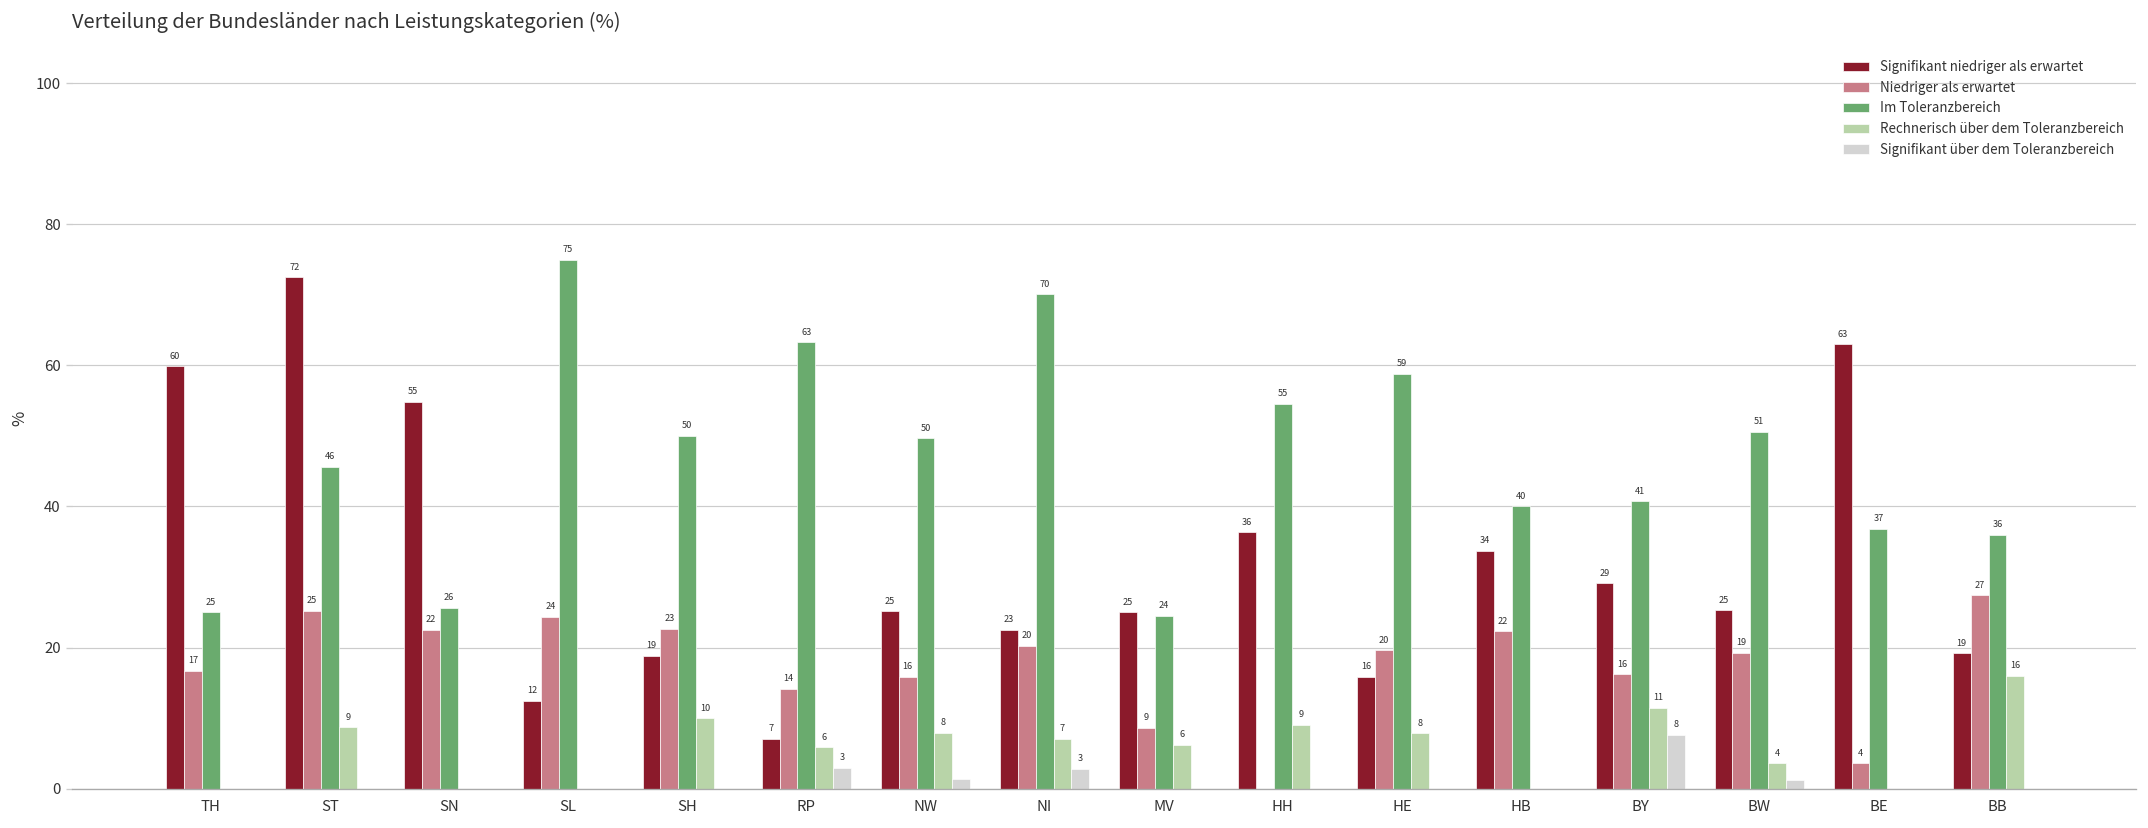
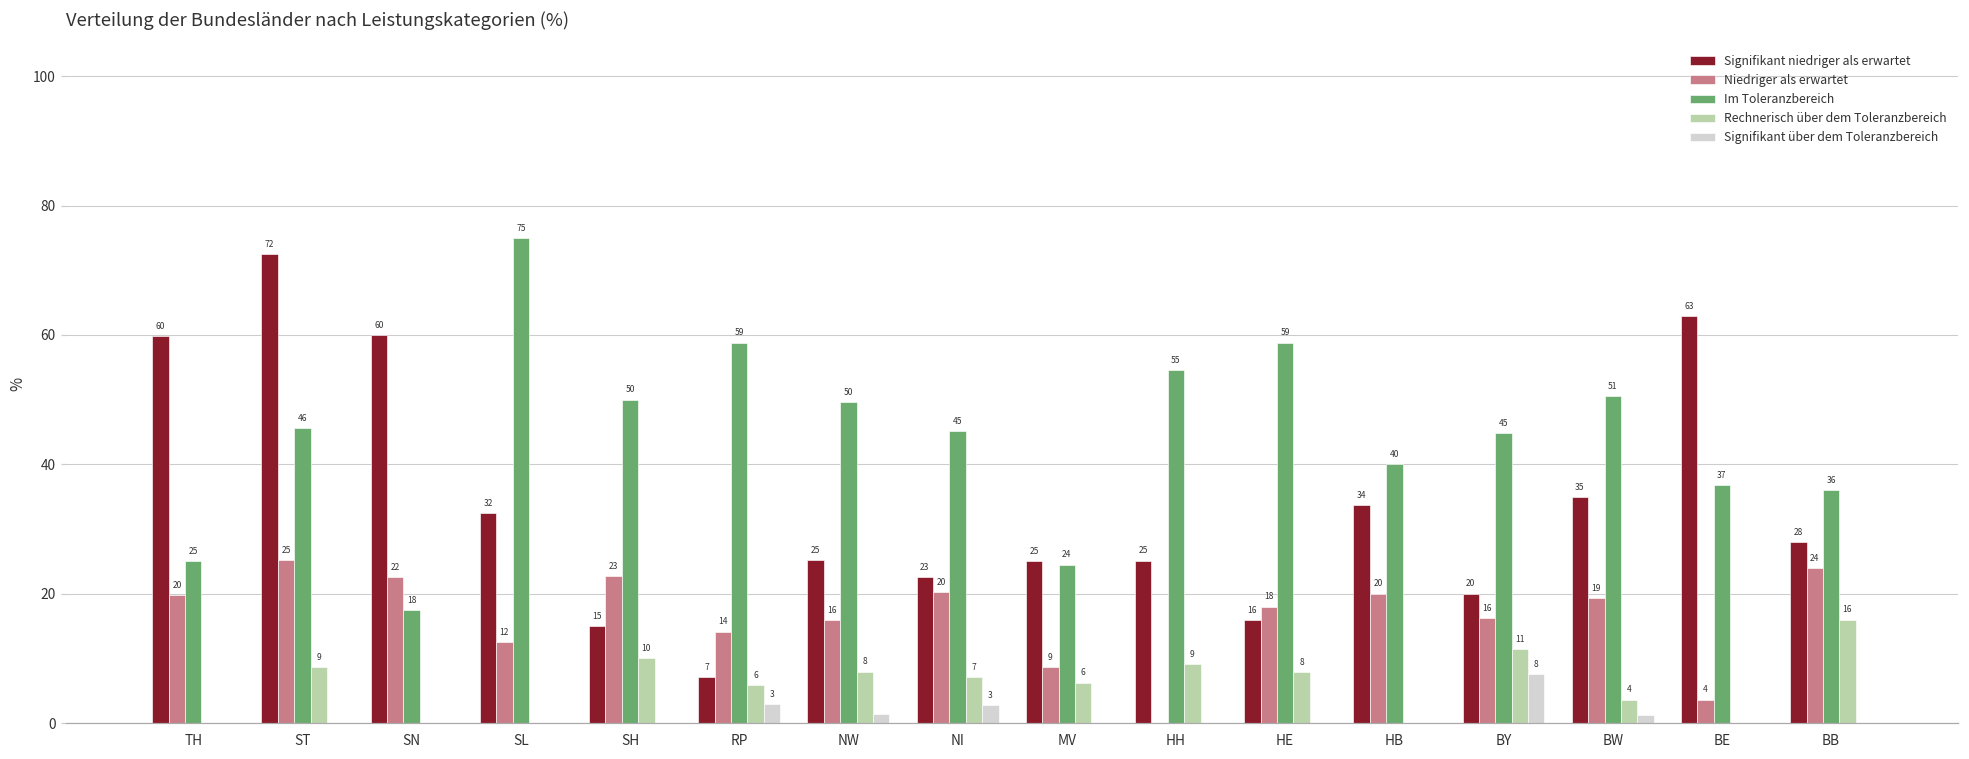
Niedriger als erwartet, TH: 17 -> 20
Signifikant niedriger als erwartet, SN: 55 -> 60
Im Toleranzbereich, SN: 26 -> 18
Signifikant niedriger als erwartet, SL: 12 -> 32
Niedriger als erwartet, SL: 24 -> 12
Signifikant niedriger als erwartet, SH: 19 -> 15
Im Toleranzbereich, RP: 63 -> 59
Im Toleranzbereich, NI: 70 -> 45
Signifikant niedriger als erwartet, HH: 36 -> 25
Niedriger als erwartet, HE: 20 -> 18
Niedriger als erwartet, HB: 22 -> 20
Signifikant niedriger als erwartet, BY: 29 -> 20
Im Toleranzbereich, BY: 41 -> 45
Signifikant niedriger als erwartet, BW: 25 -> 35
Signifikant niedriger als erwartet, BB: 19 -> 28
Niedriger als erwartet, BB: 27 -> 24
